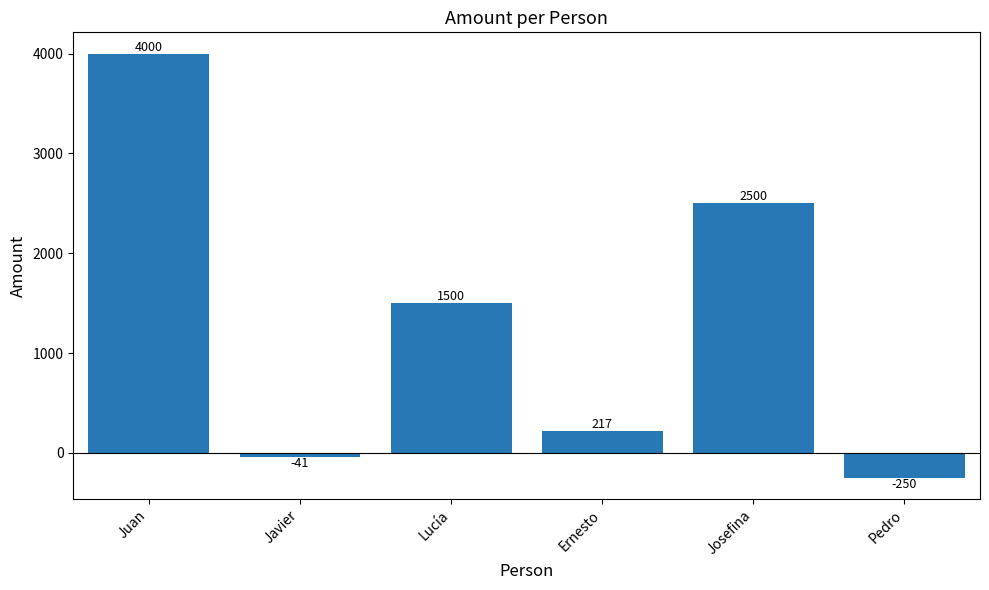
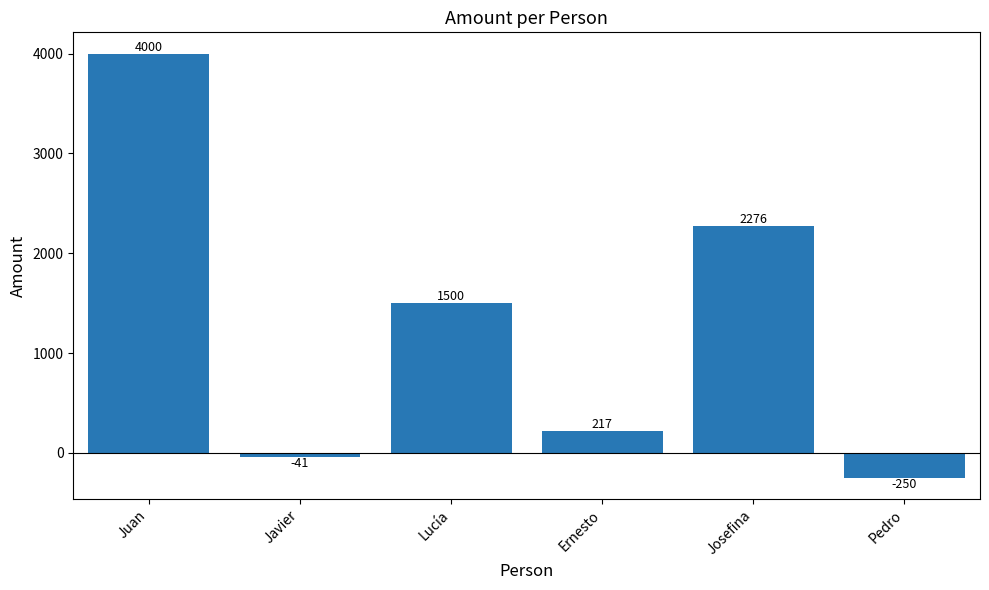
Josefina: 2500 -> 2276
